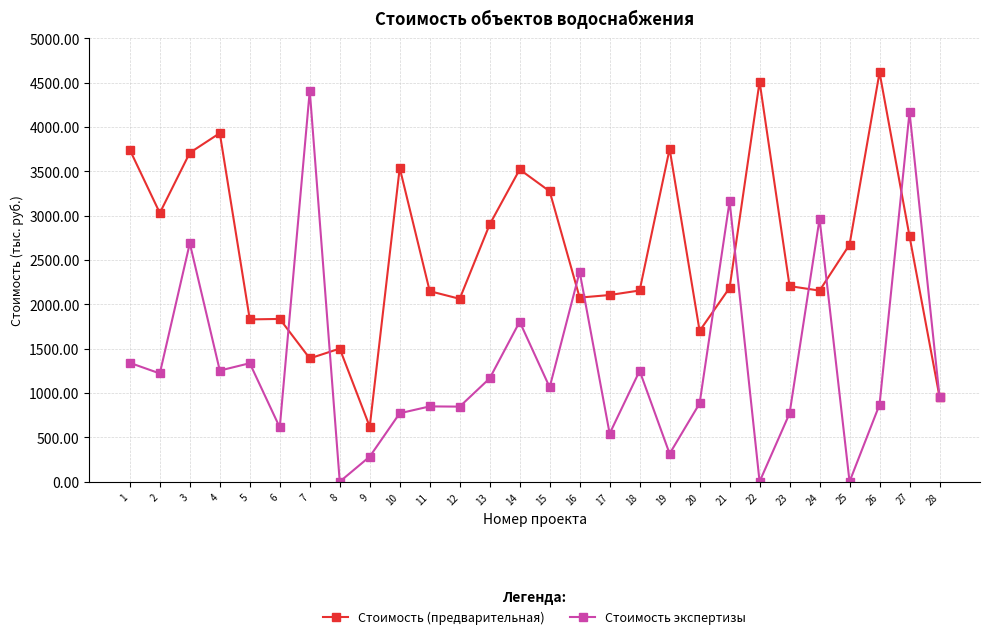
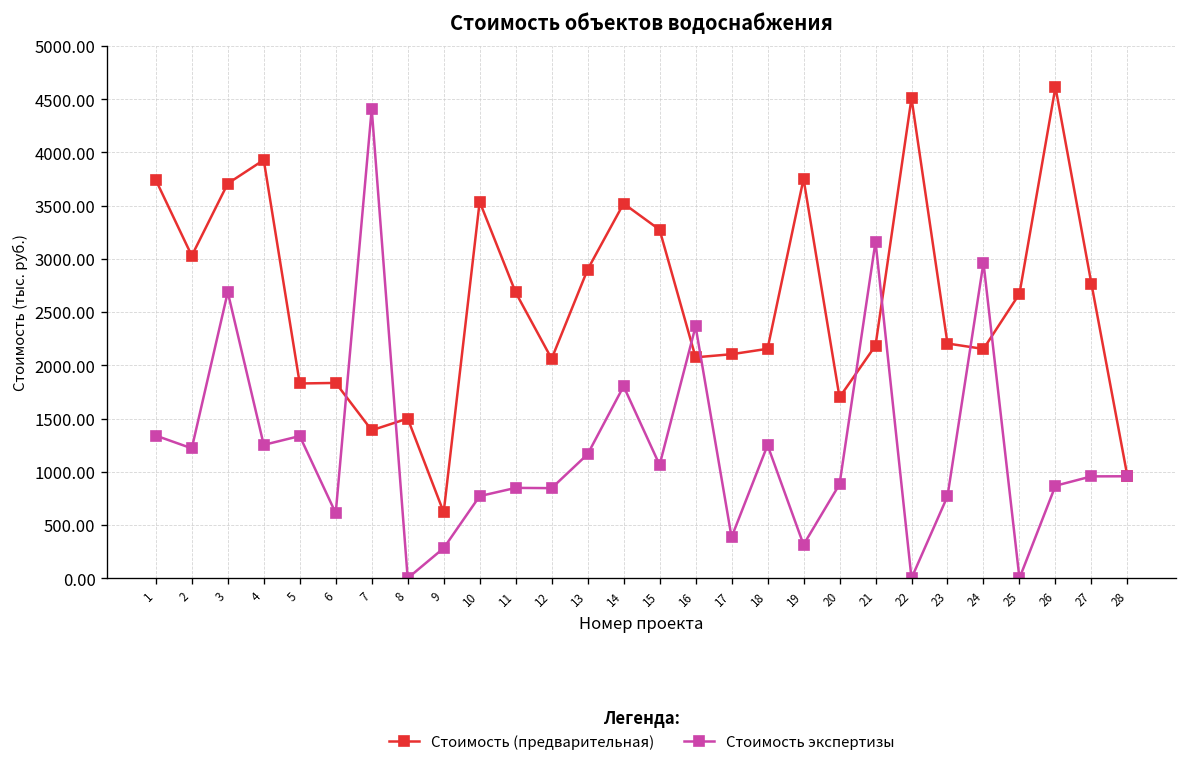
Стоимость (предварительная), 11: 2100 -> 2700
Стоимость экспертизы, 17: 500 -> 400
Стоимость экспертизы, 27: 4200 -> 1000
